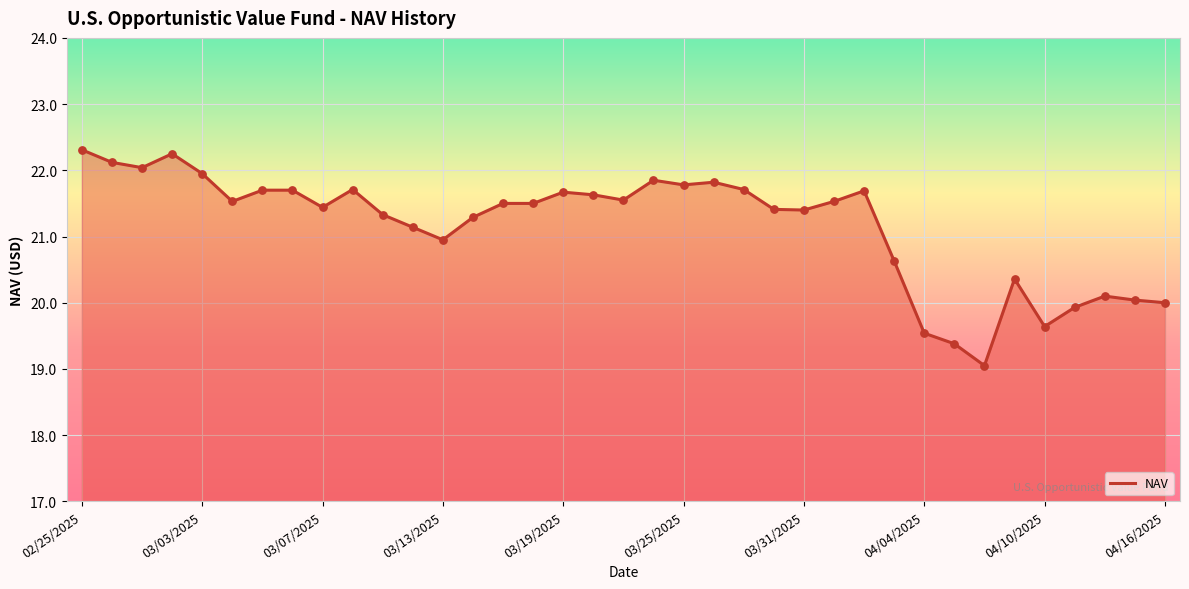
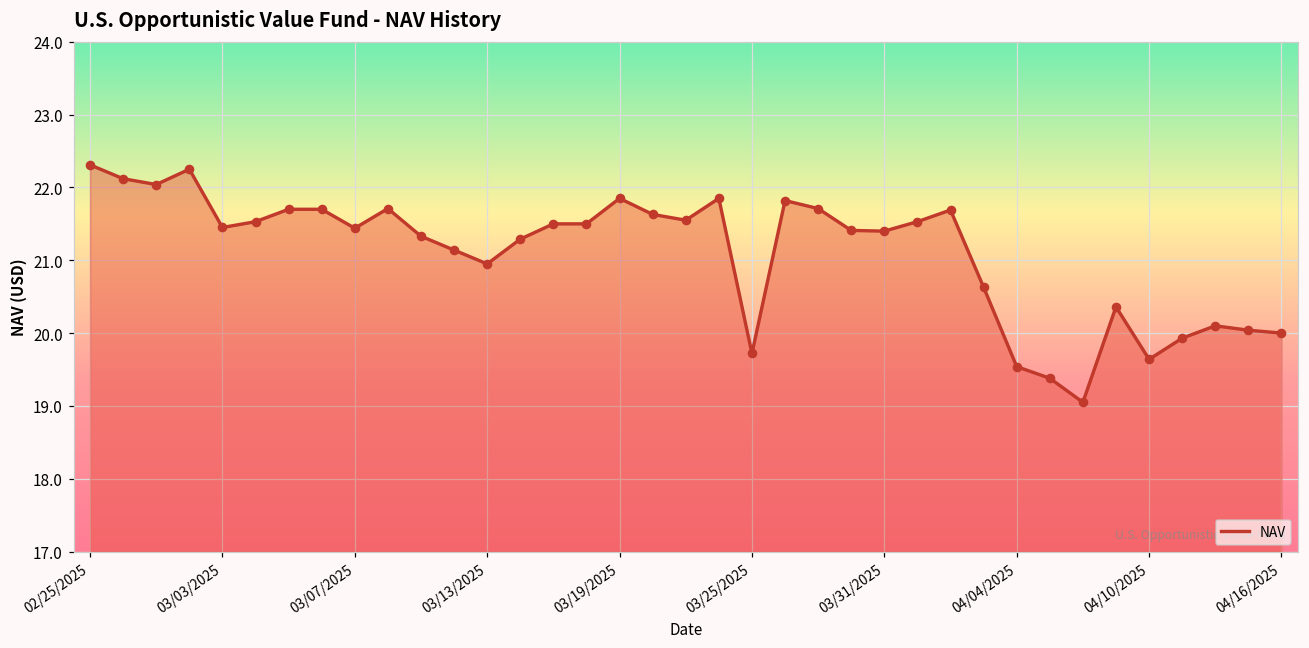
03/03/2025: 22.0 -> 21.5
03/19/2025: 21.7 -> 21.9
03/25/2025: 21.8 -> 19.7
